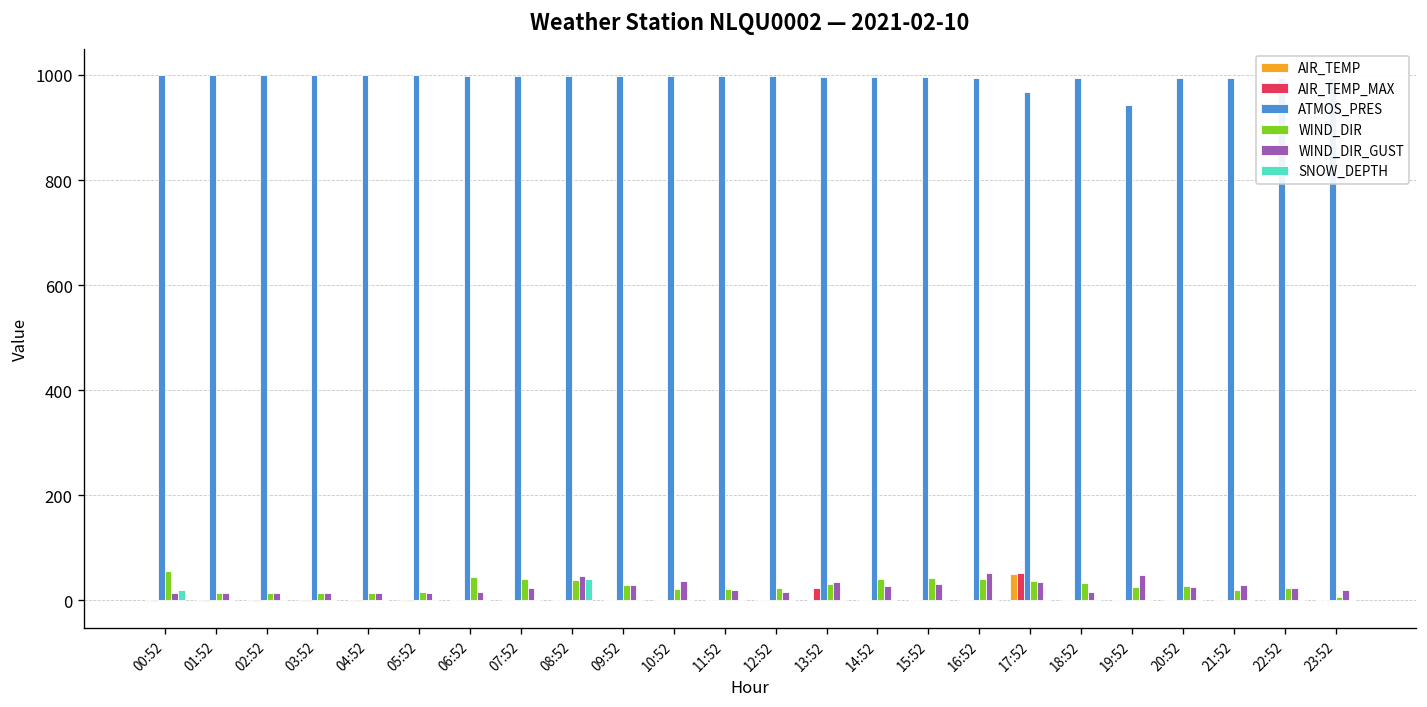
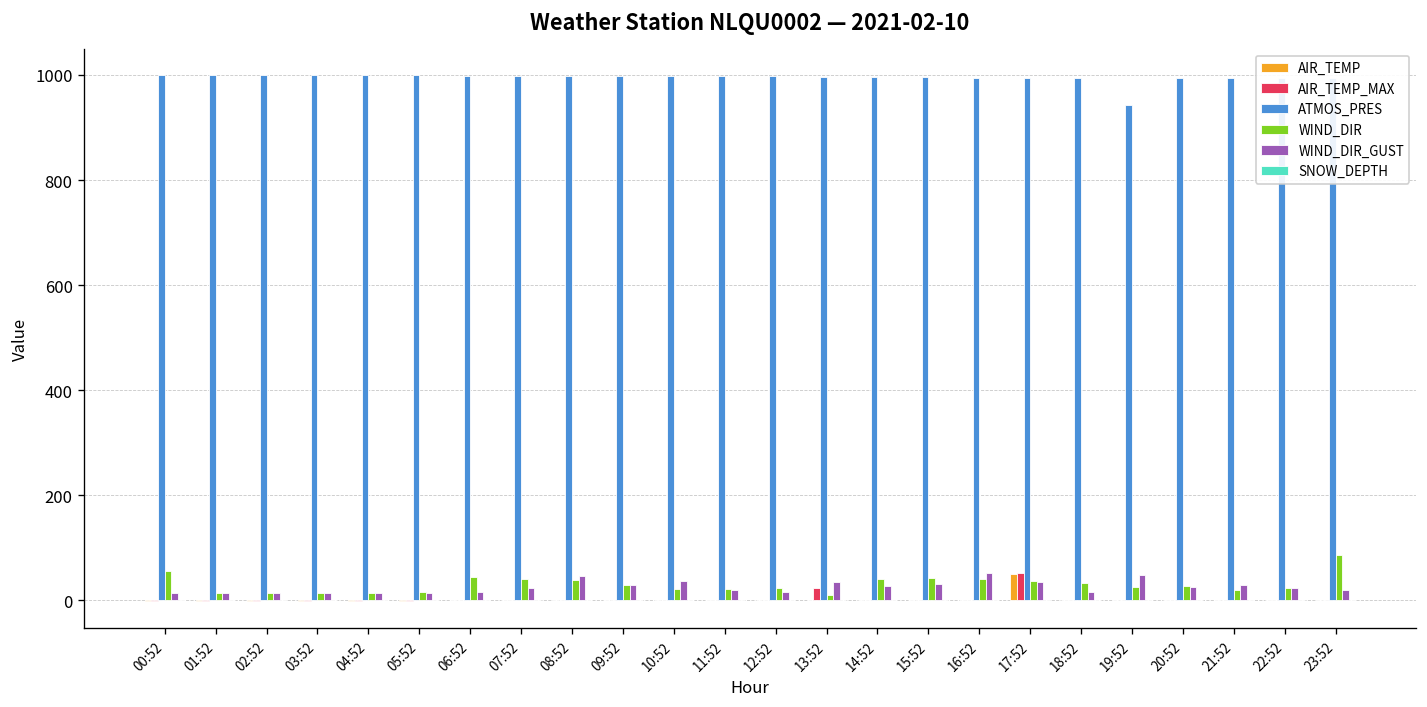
SNOW_DEPTH, 00:52: 20 -> 0
SNOW_DEPTH, 08:52: 40 -> 0
WIND_DIR, 13:52: 30 -> 10
ATMOS_PRES, 17:52: 970 -> 990
WIND_DIR, 23:52: 10 -> 90
